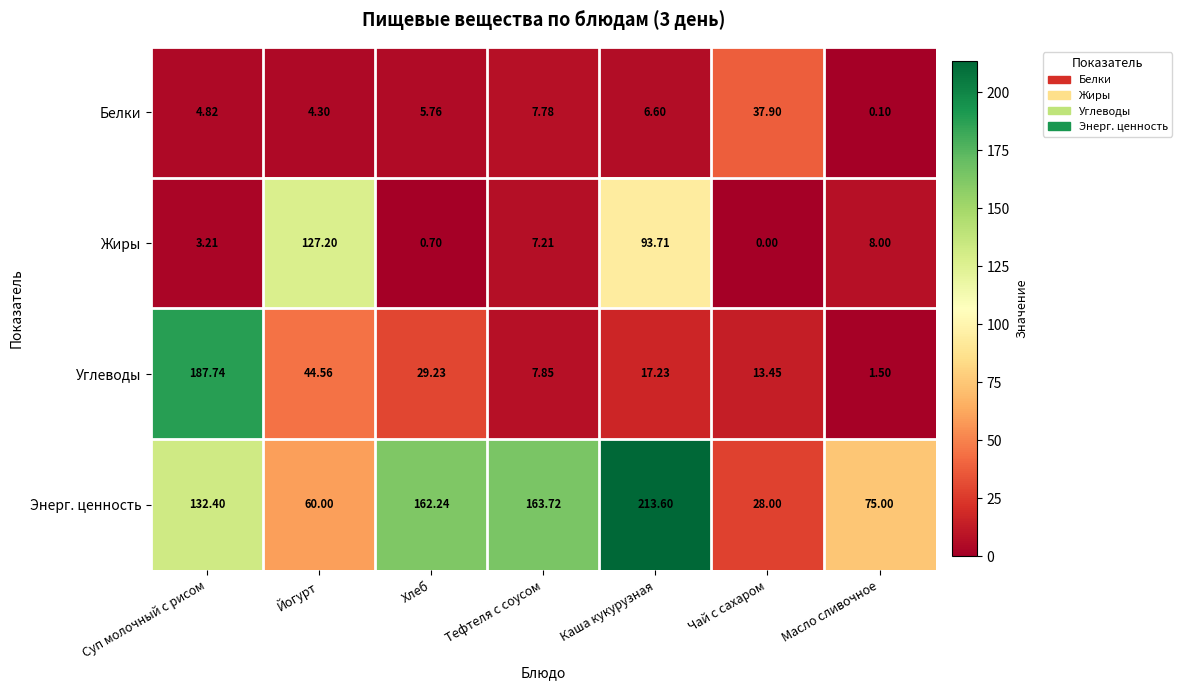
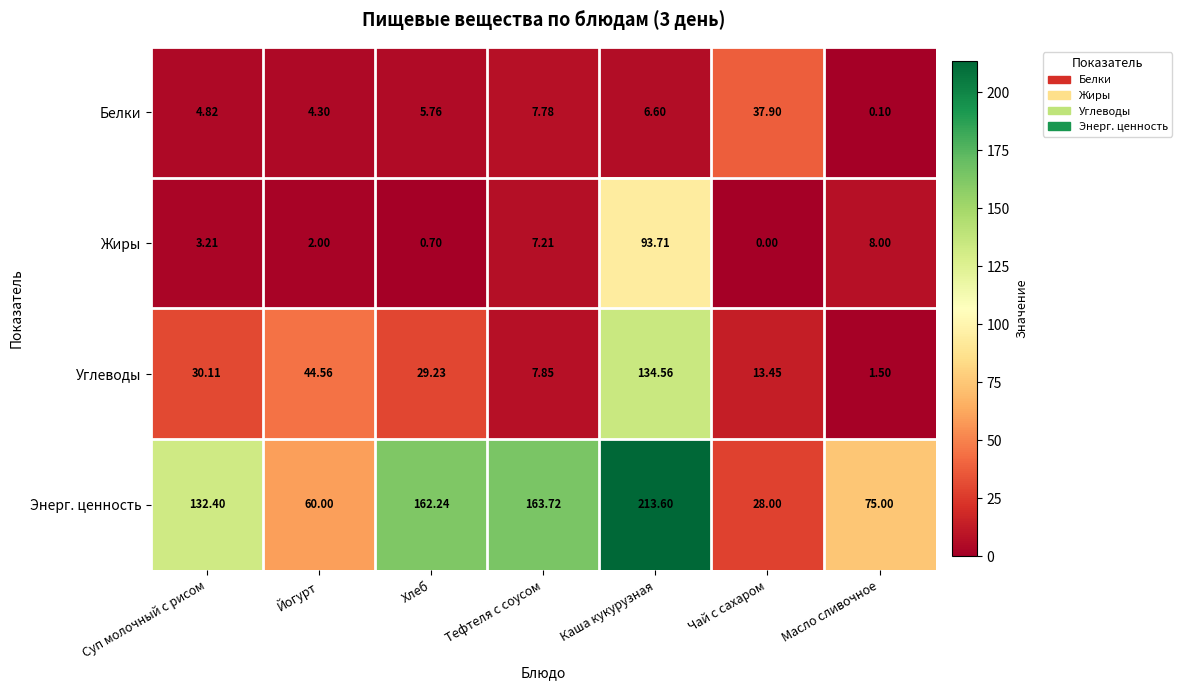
Жиры, Йогурт: 127.20 -> 2.00
Углеводы, Суп молочный с рисом: 187.74 -> 30.11
Углеводы, Каша кукурузная: 17.23 -> 134.56
